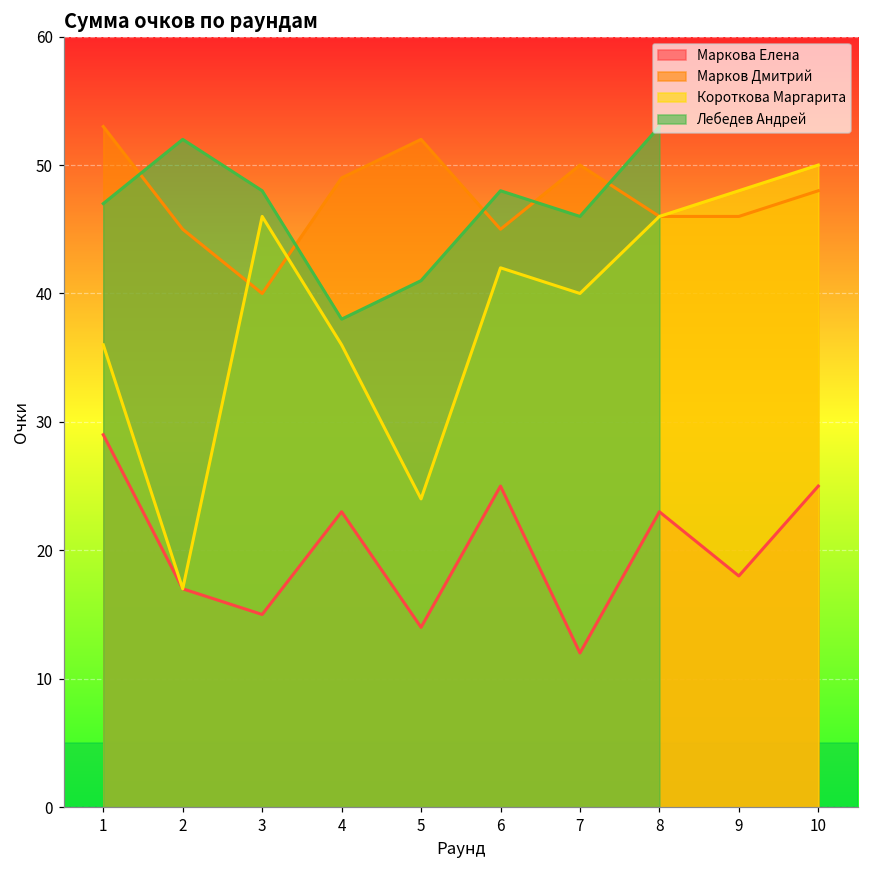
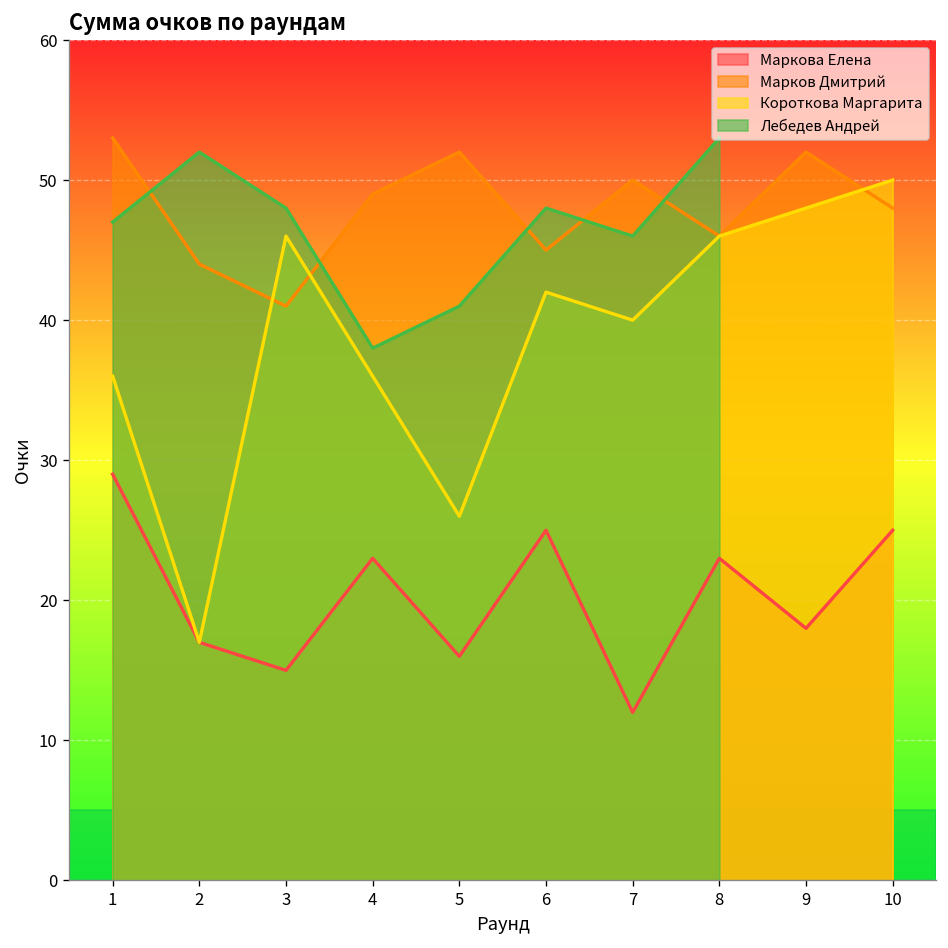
Марков Дмитрий, 2: 45 -> 44
Марков Дмитрий, 3: 40 -> 41
Маркова Елена, 5: 14 -> 16
Короткова Маргарита, 5: 24 -> 26
Марков Дмитрий, 9: 46 -> 52
